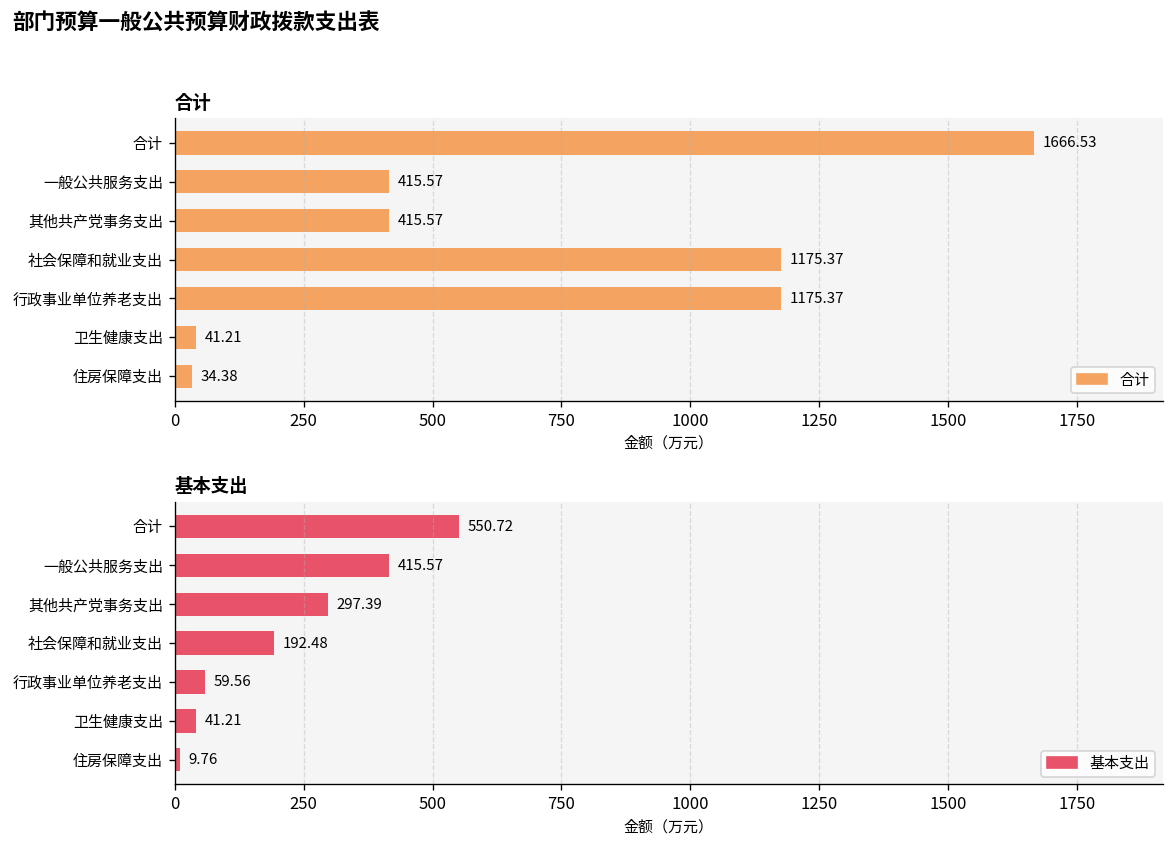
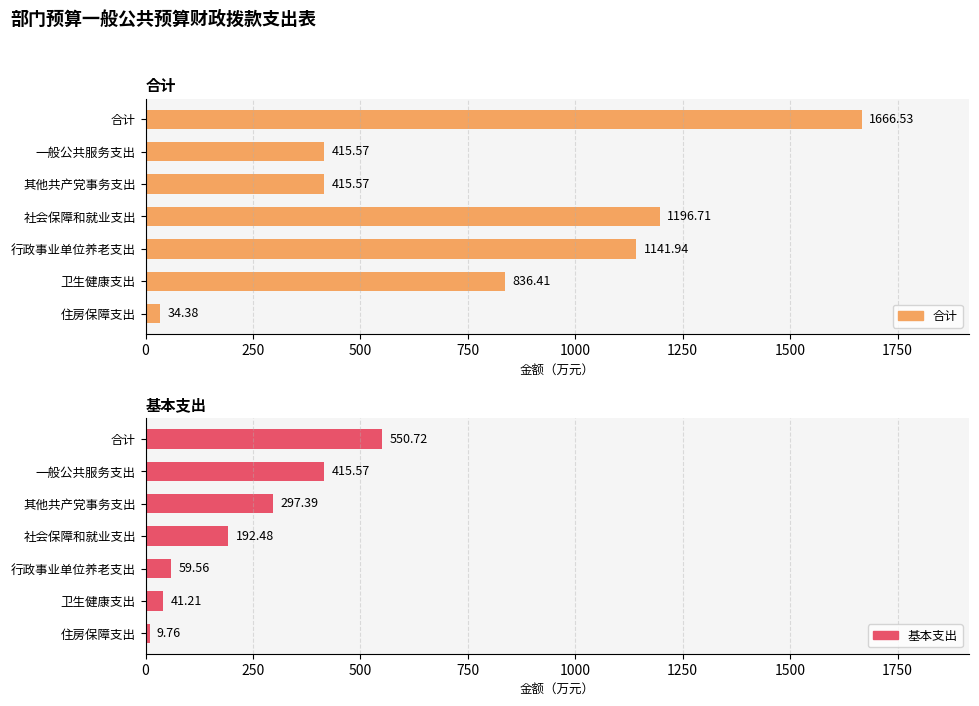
合计, 社会保障和就业支出: 1175.37 -> 1196.71
合计, 行政事业单位养老支出: 1175.37 -> 1141.94
合计, 卫生健康支出: 41.21 -> 836.41
